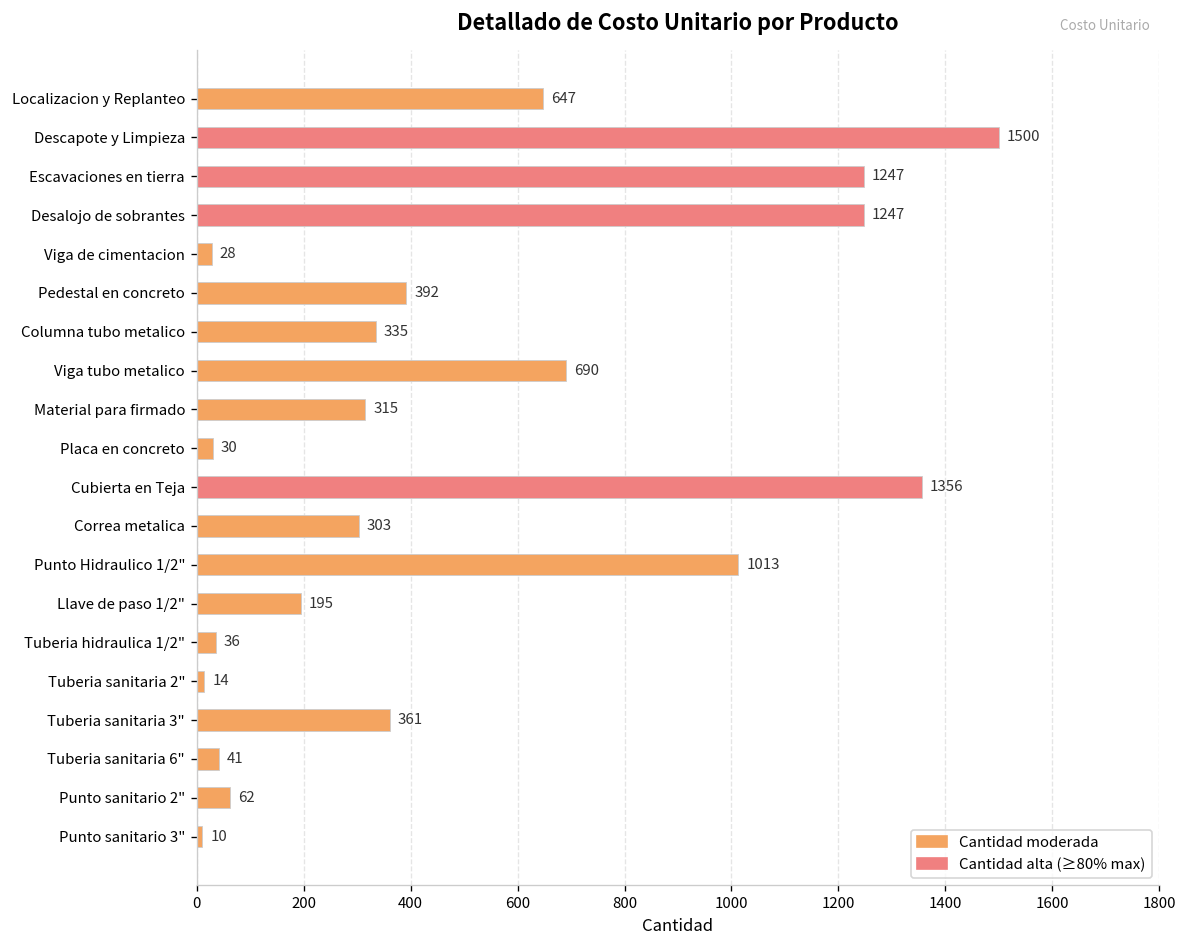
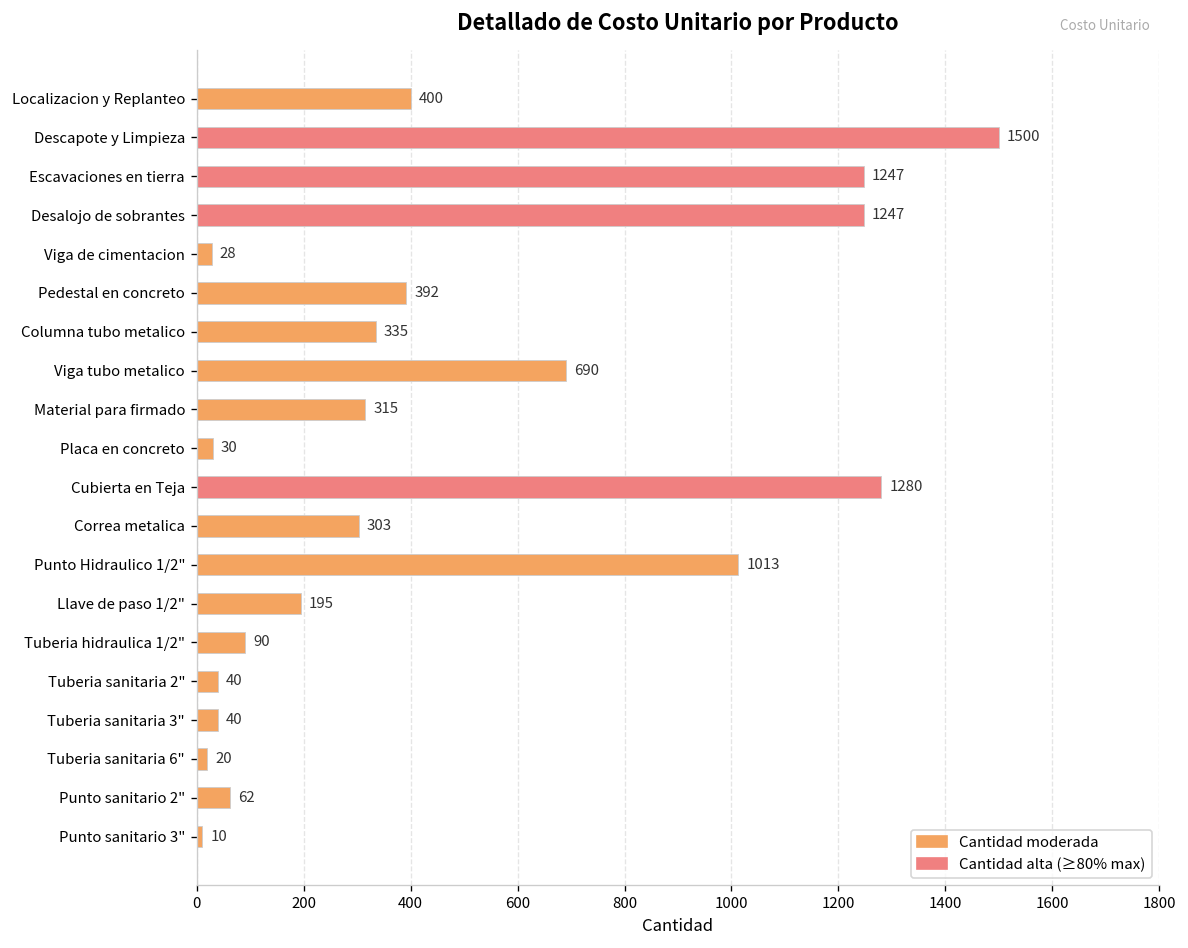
Localizacion y Replanteo: 647 -> 400
Cubierta en Teja: 1356 -> 1280
Tuberia hidraulica 1/2": 36 -> 90
Tuberia sanitaria 2": 14 -> 40
Tuberia sanitaria 3": 361 -> 40
Tuberia sanitaria 6": 41 -> 20
